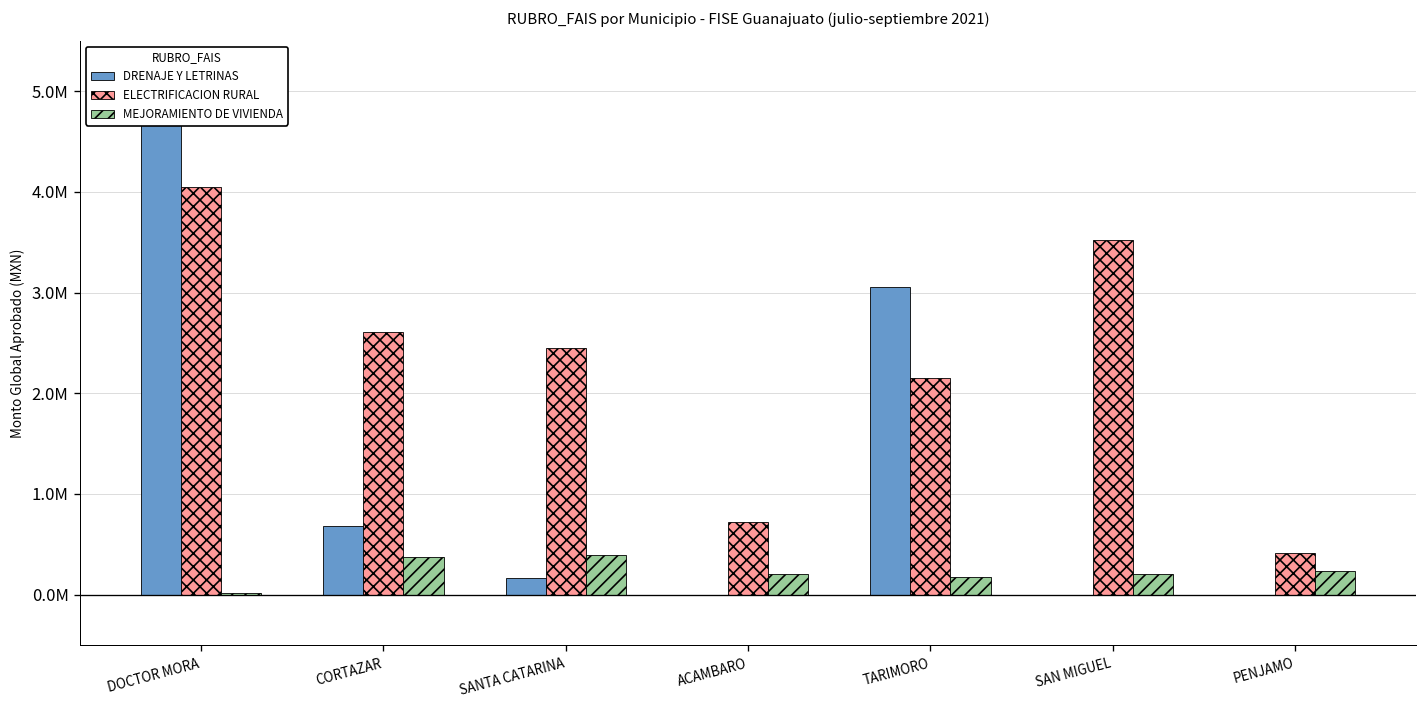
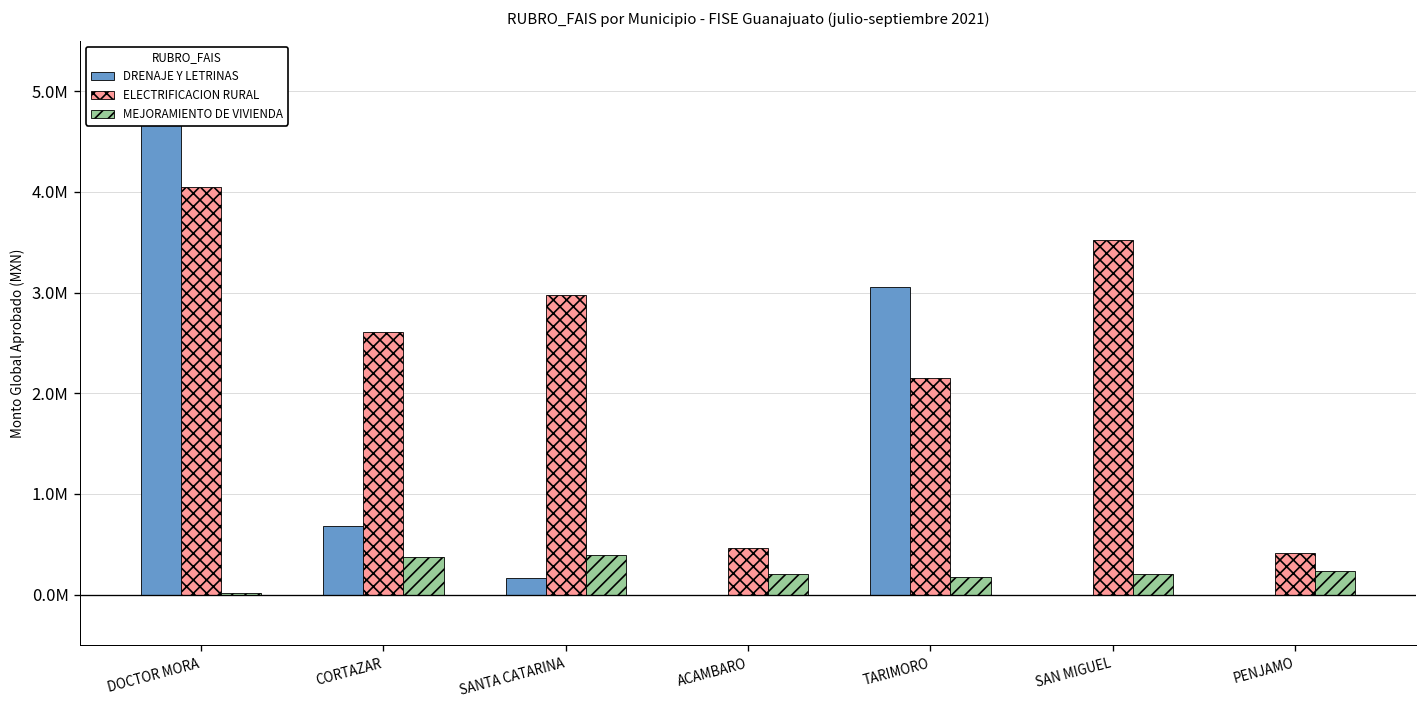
ELECTRIFICACION RURAL, SANTA CATARINA: 2400000 -> 3000000
ELECTRIFICACION RURAL, ACAMBARO: 700000 -> 500000
